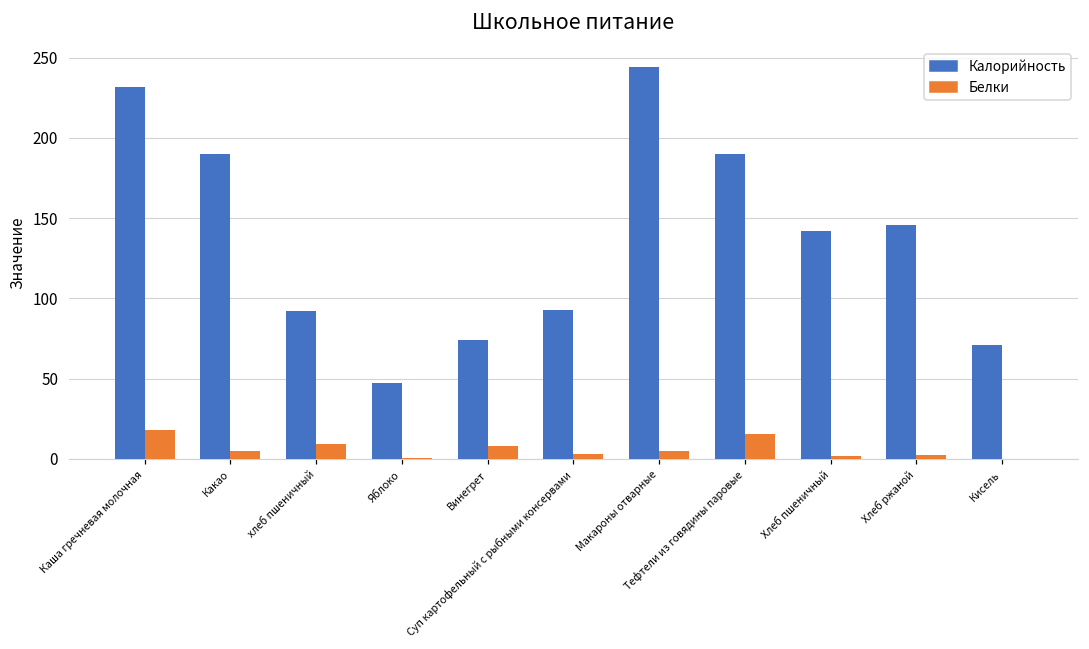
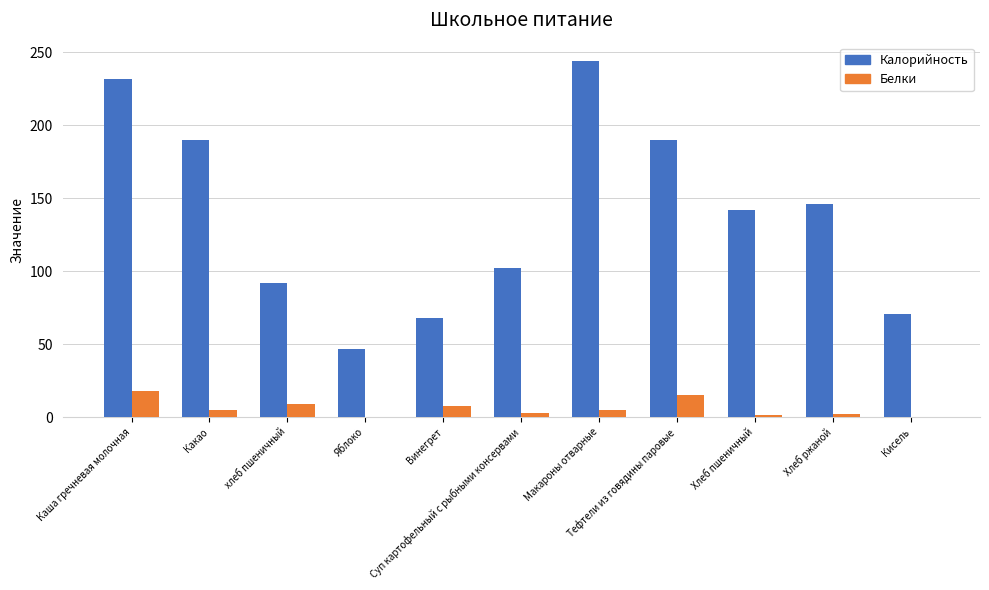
Калорийность, Винегрет: 74 -> 68
Калорийность, Суп картофельный с рыбными консервами: 93 -> 102
